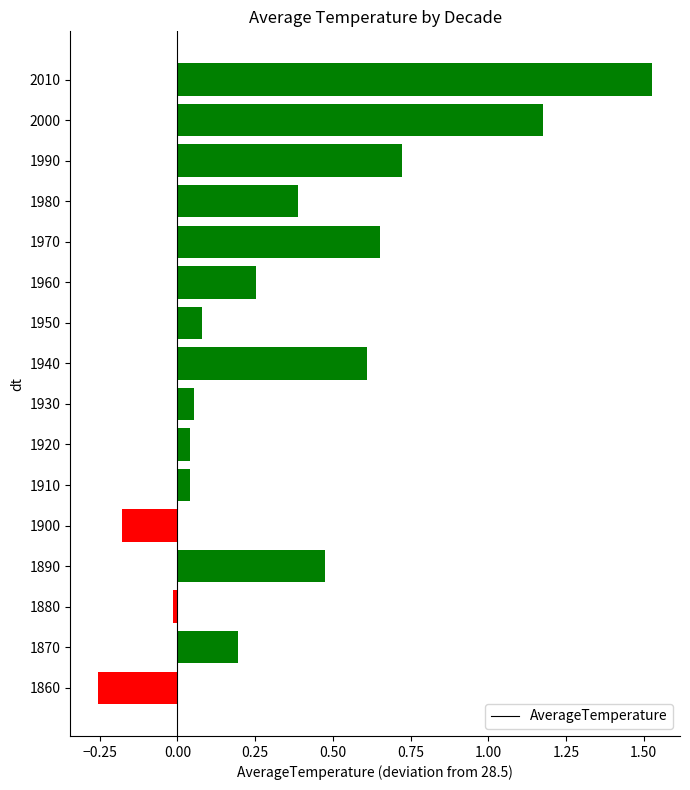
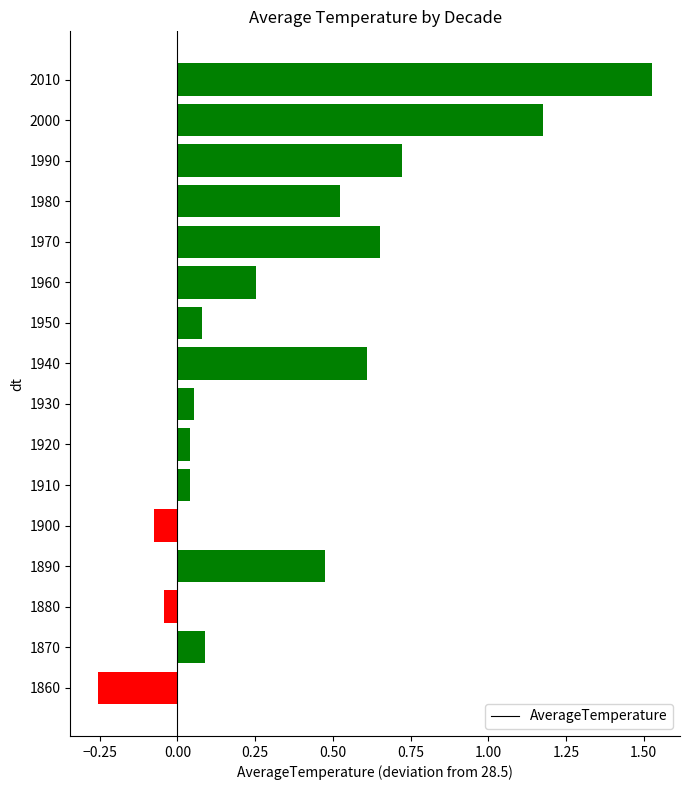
1980: 0.39 -> 0.52
1900: -0.18 -> -0.08
1880: -0.01 -> -0.04
1870: 0.19 -> 0.09
